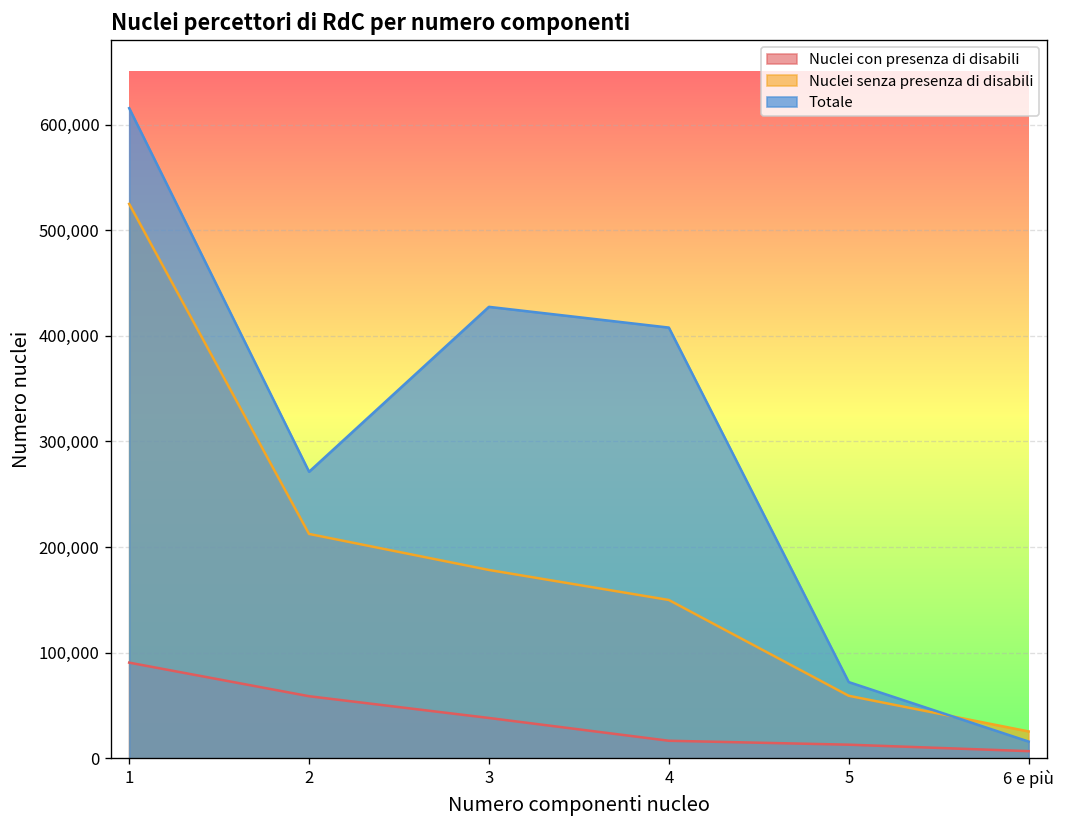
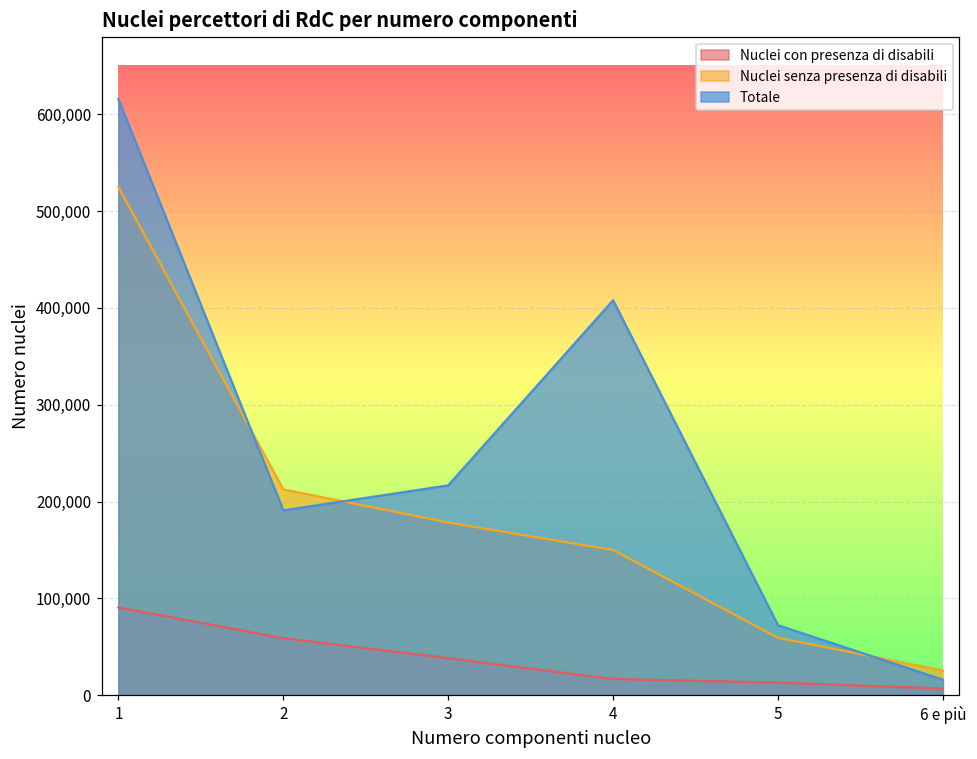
Totale, 2: 270,000 -> 190,000
Totale, 3: 430,000 -> 220,000
